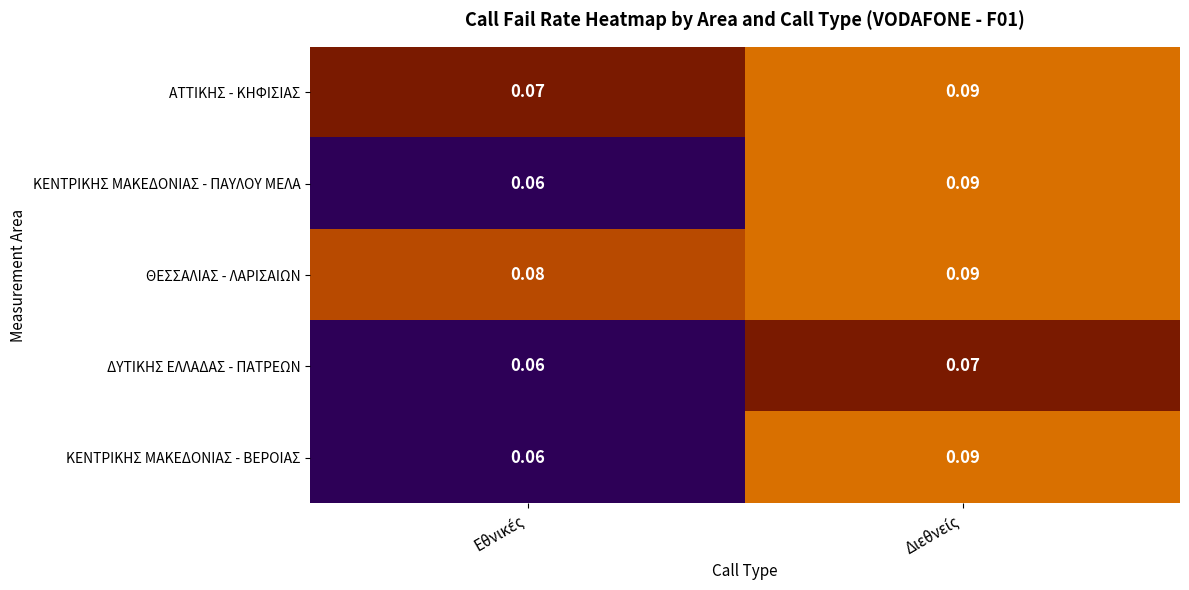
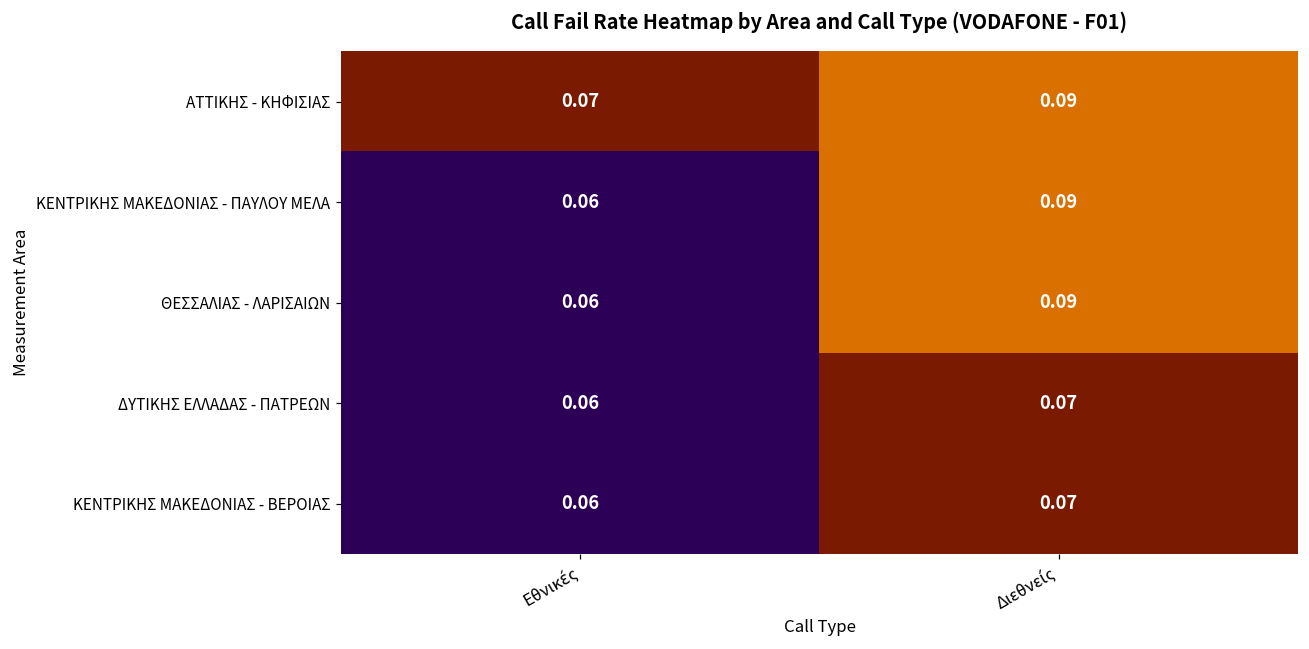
ΘΕΣΣΑΛΙΑΣ - ΛΑΡΙΣΑΙΩΝ, Εθνικές: 0.08 -> 0.06
ΚΕΝΤΡΙΚΗΣ ΜΑΚΕΔΟΝΙΑΣ - ΒΕΡΟΙΑΣ, Διεθνείς: 0.09 -> 0.07
